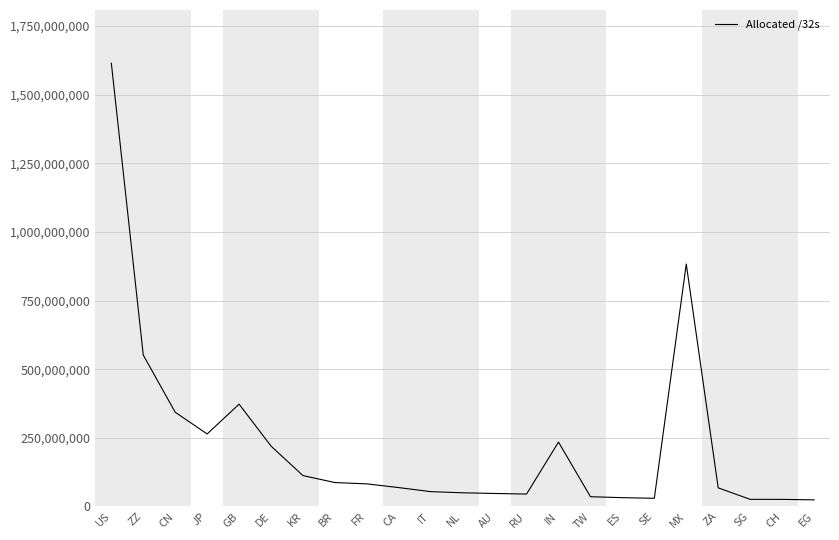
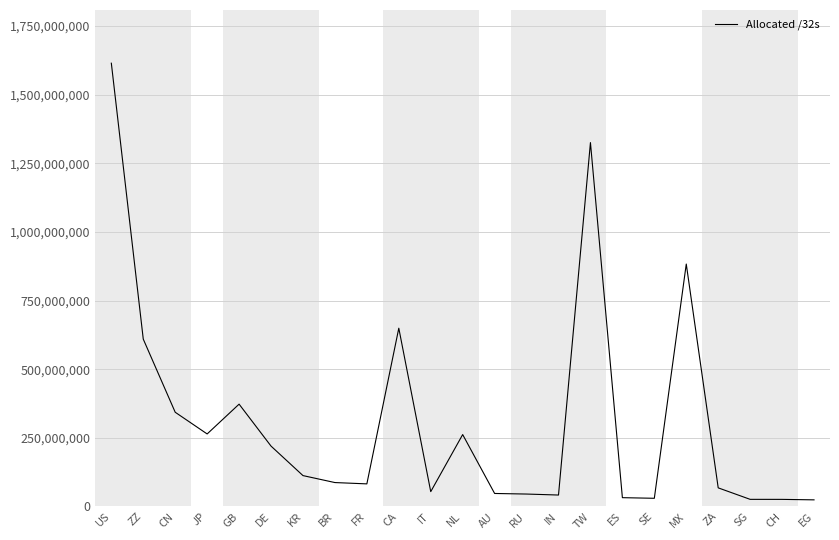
ZZ: 550,000,000 -> 610,000,000
CA: 70,000,000 -> 650,000,000
NL: 50,000,000 -> 260,000,000
IN: 230,000,000 -> 40,000,000
TW: 40,000,000 -> 1,330,000,000
